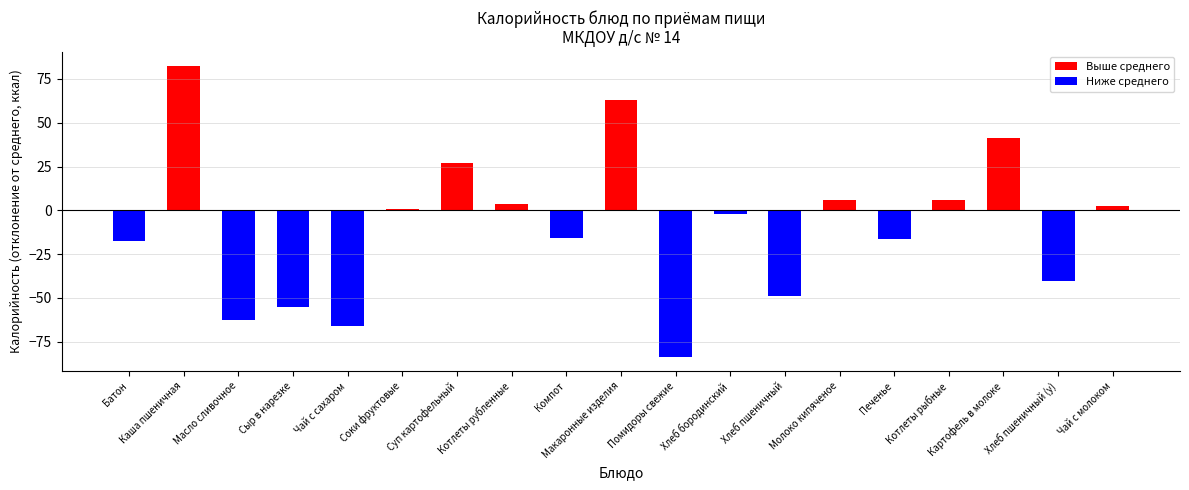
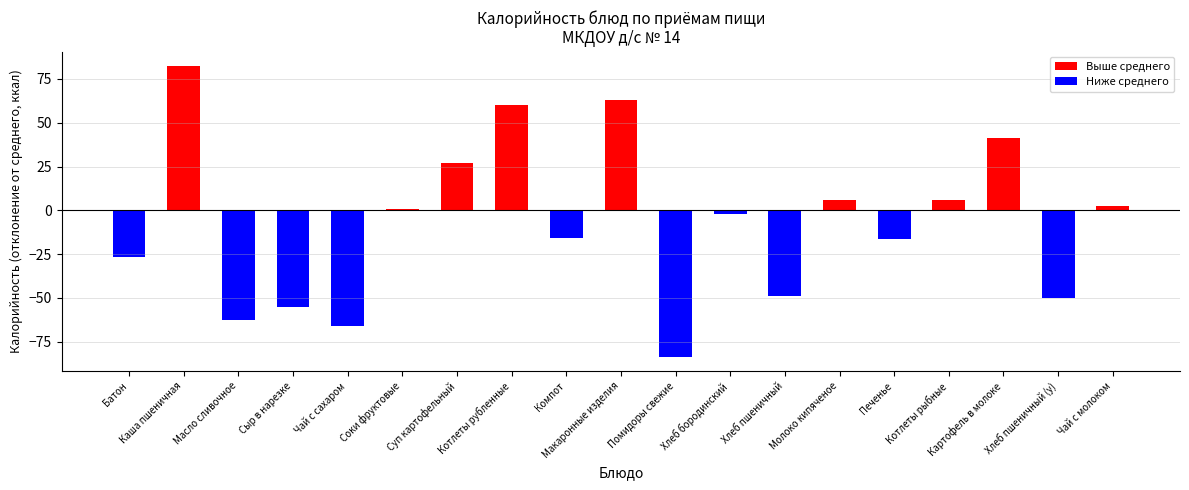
Батон: -18 -> -27
Котлеты рубленные: 4 -> 60
Хлеб пшеничный (у): -41 -> -50
